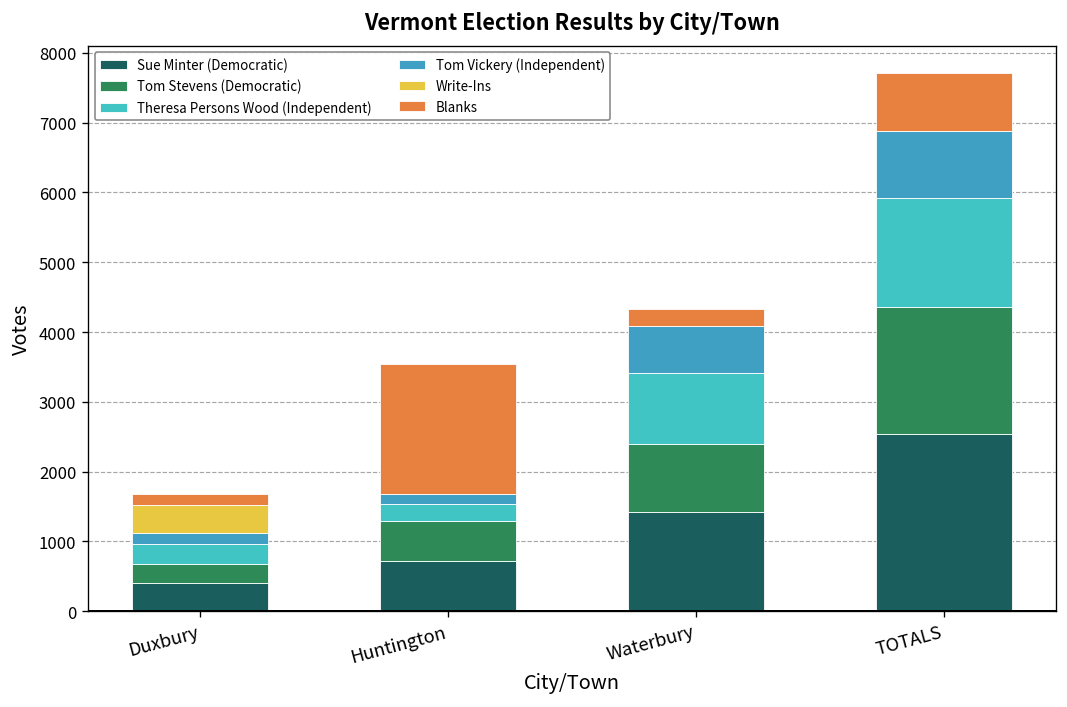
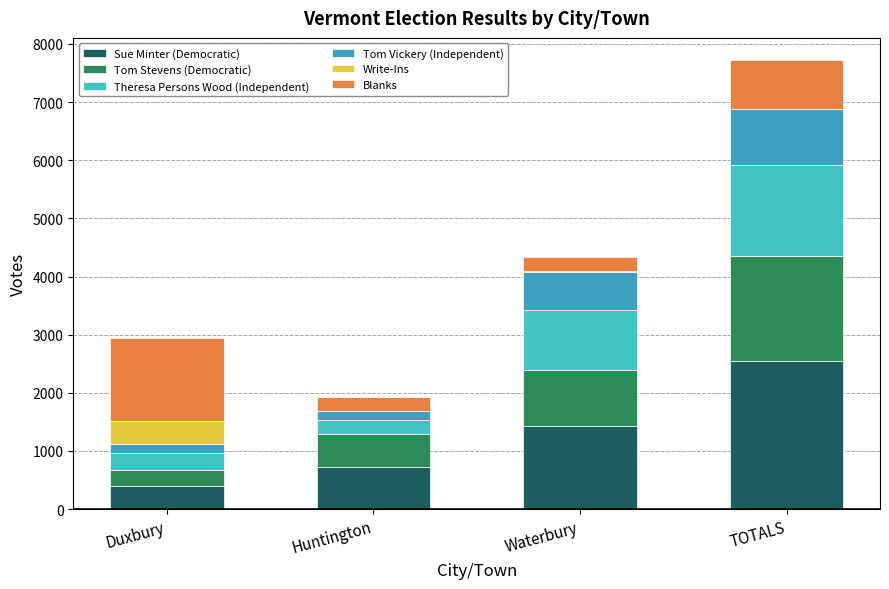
Blanks, Duxbury: 200 -> 1400
Blanks, Huntington: 1900 -> 300
